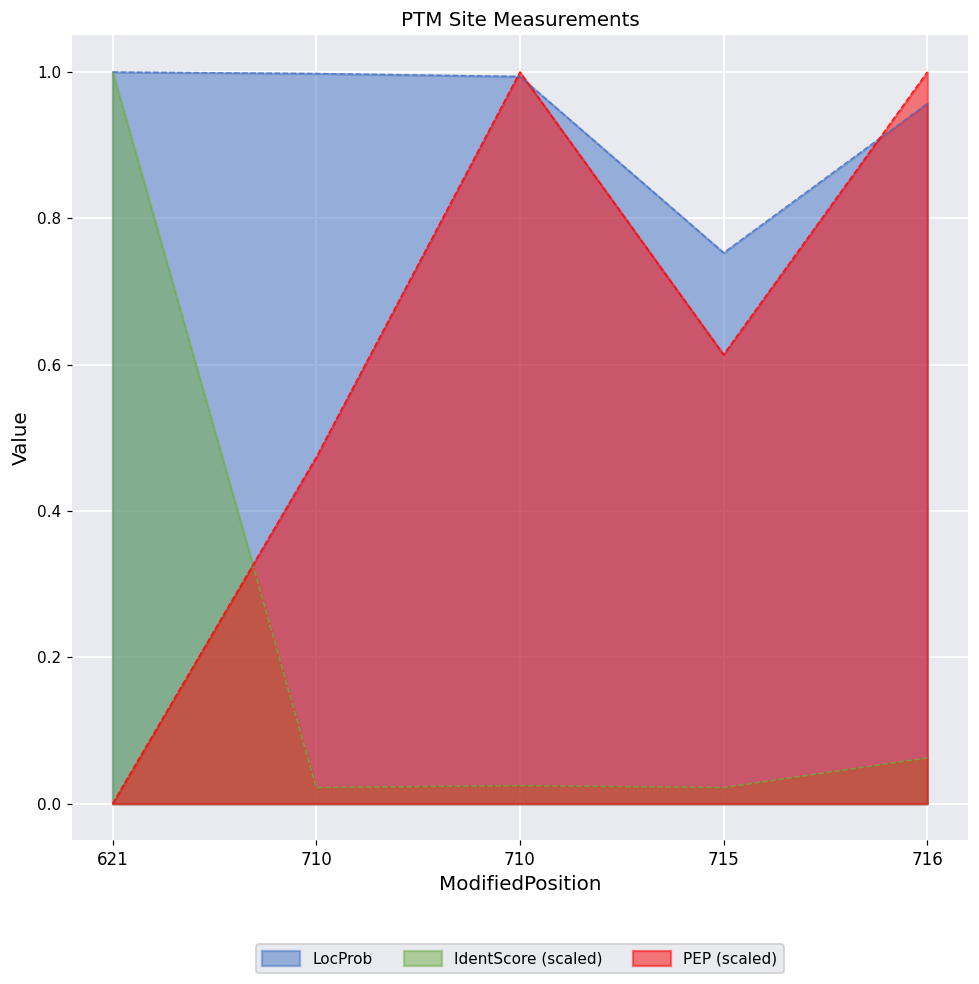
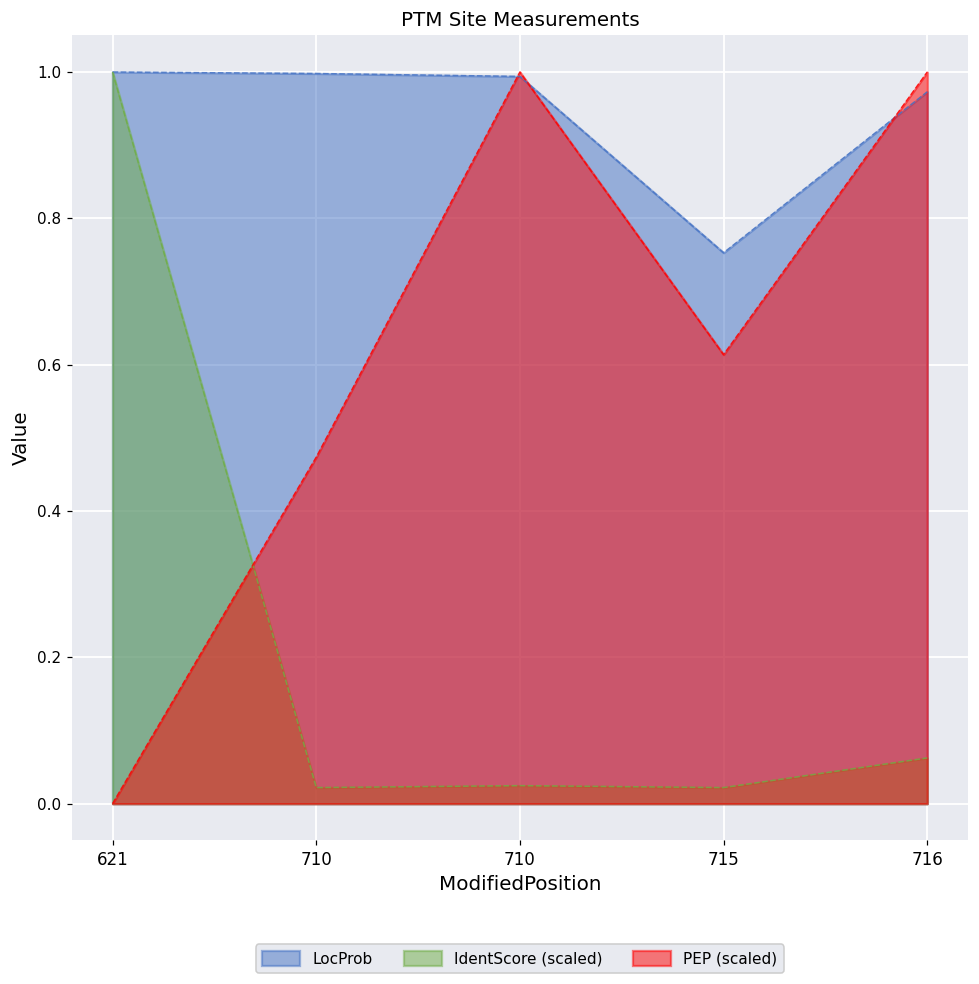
LocProb, 716: 0.96 -> 0.97
